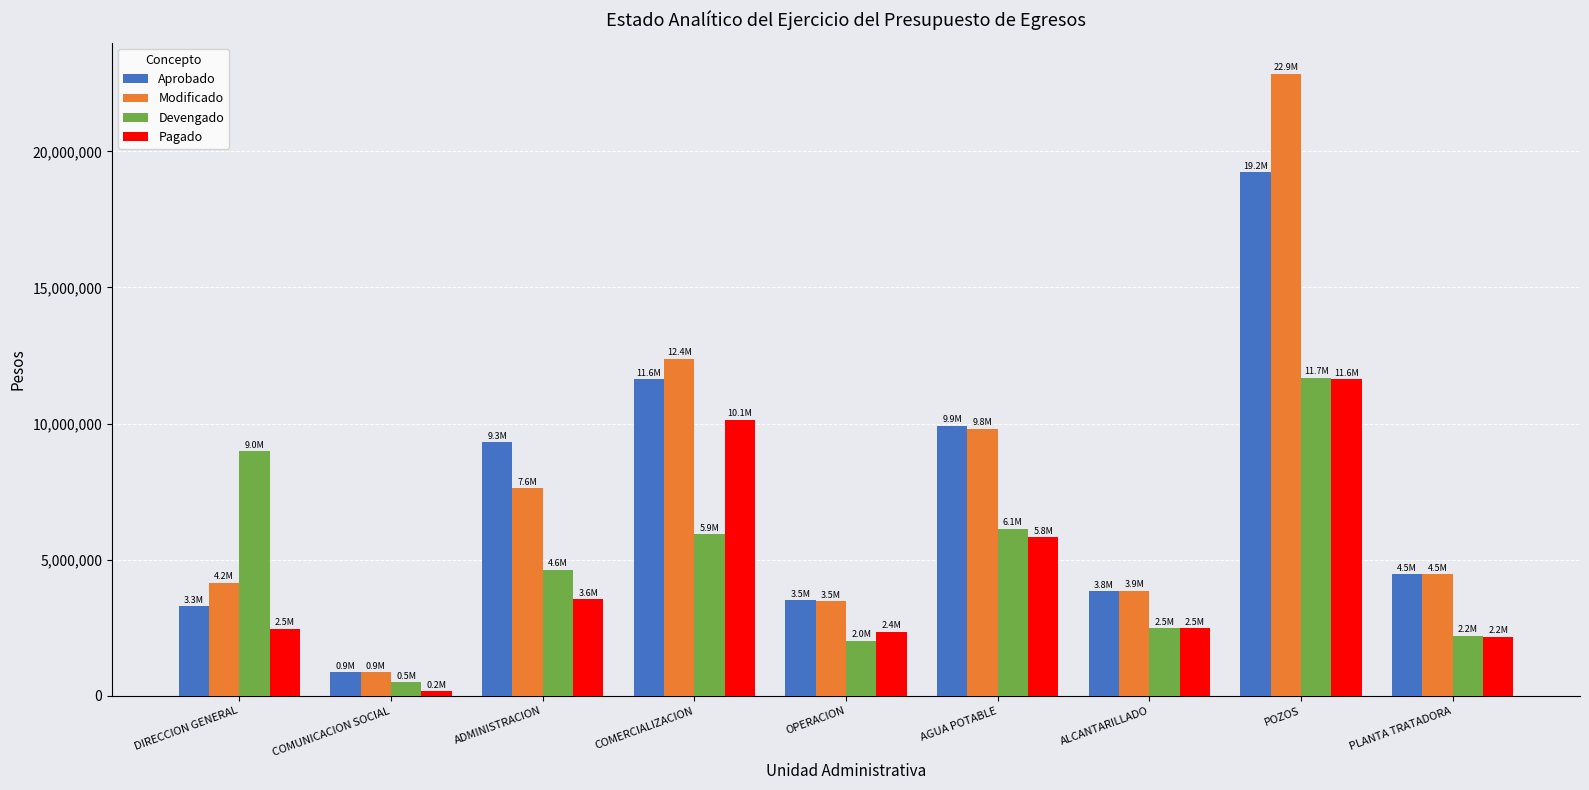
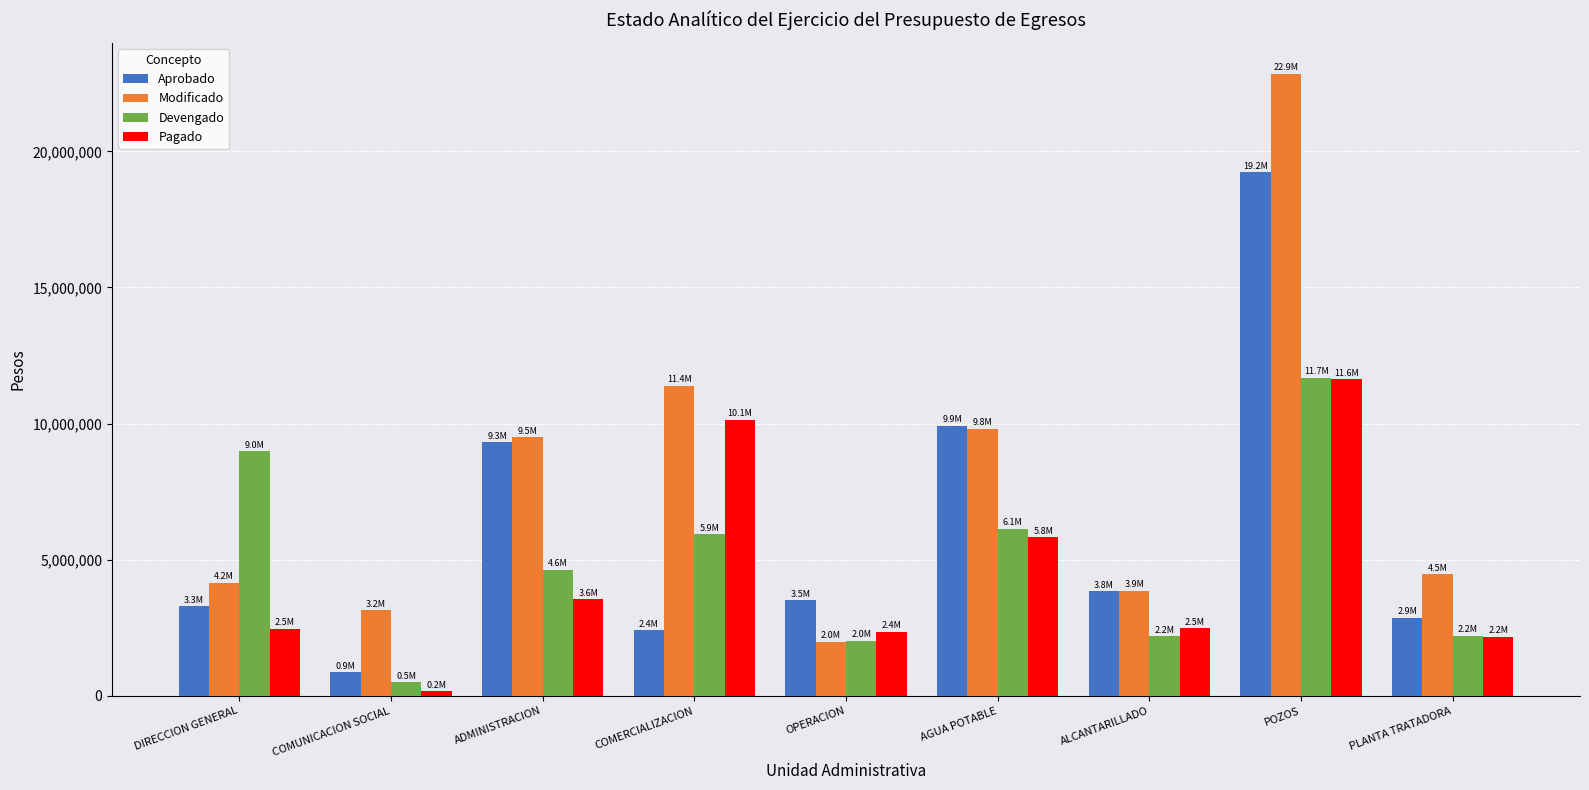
Modificado, COMUNICACION SOCIAL: 0.9M -> 3.2M
Modificado, ADMINISTRACION: 7.6M -> 9.5M
Aprobado, COMERCIALIZACION: 11.6M -> 2.4M
Modificado, COMERCIALIZACION: 12.4M -> 11.4M
Modificado, OPERACION: 3.5M -> 2.0M
Devengado, ALCANTARILLADO: 2.5M -> 2.2M
Aprobado, PLANTA TRATADORA: 4.5M -> 2.9M
